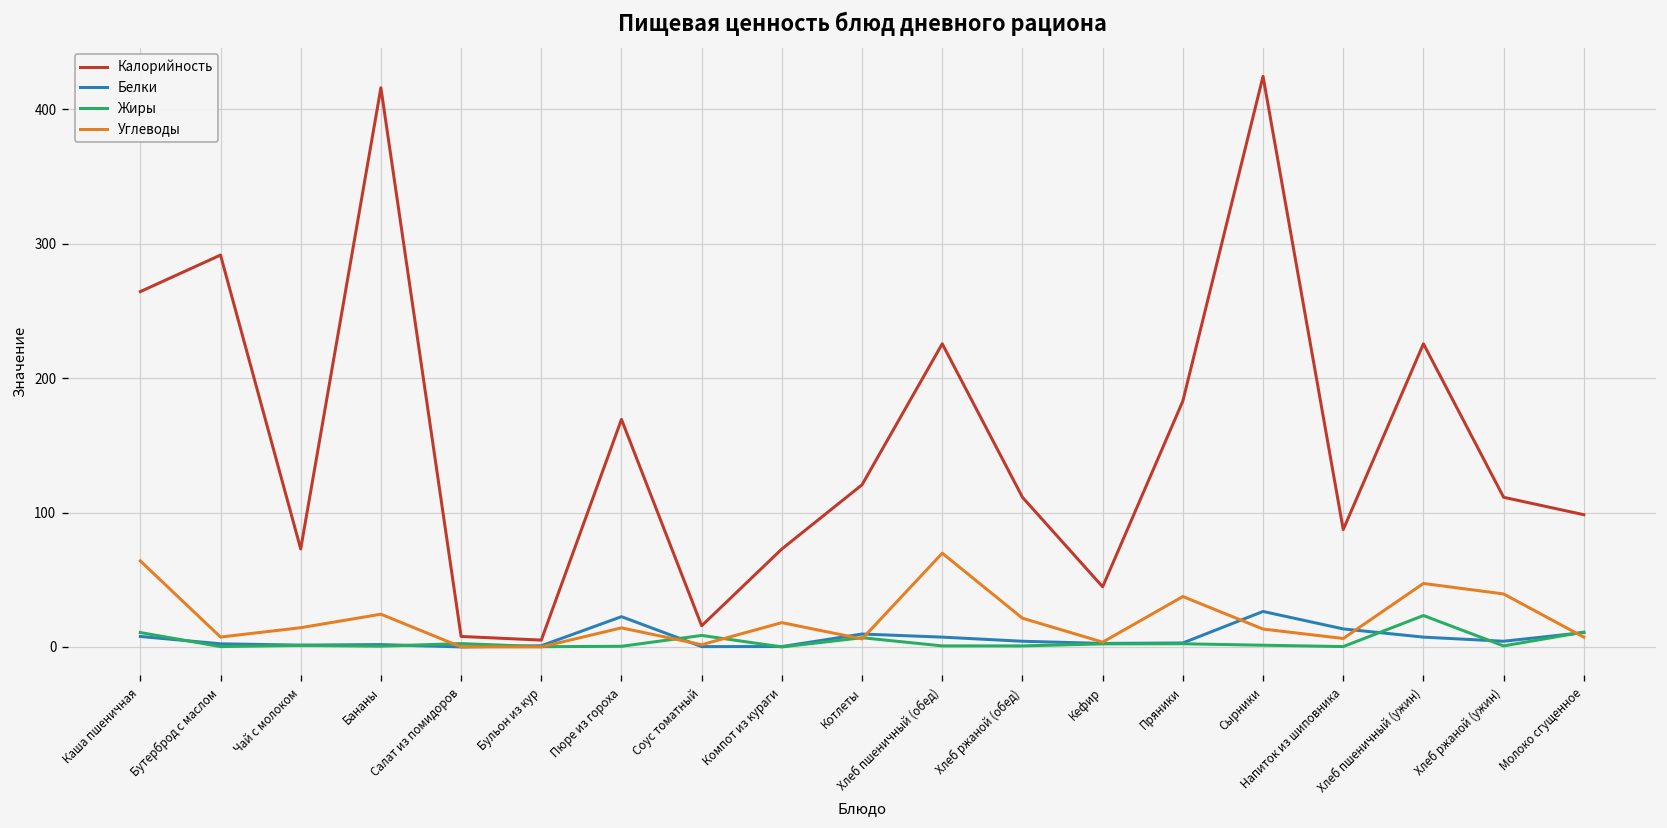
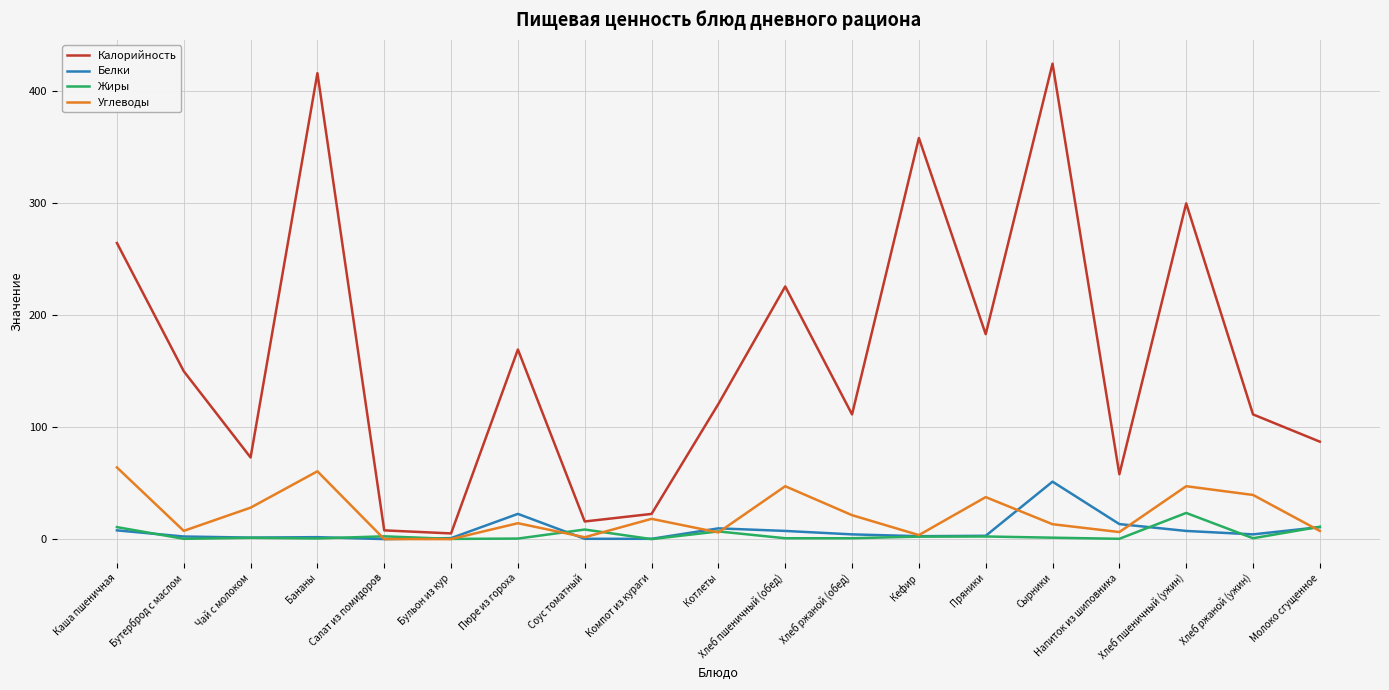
Калорийность, Бутерброд с маслом: 292 -> 150
Углеводы, Чай с молоком: 14 -> 28
Углеводы, Бананы: 24 -> 61
Калорийность, Компот из кураги: 73 -> 23
Углеводы, Хлеб пшеничный (обед): 70 -> 47
Калорийность, Кефир: 45 -> 358
Белки, Сырники: 26 -> 51
Калорийность, Напиток из шиповника: 87 -> 58
Калорийность, Хлеб пшеничный (ужин): 226 -> 300
Калорийность, Молоко сгущенное: 98 -> 87
